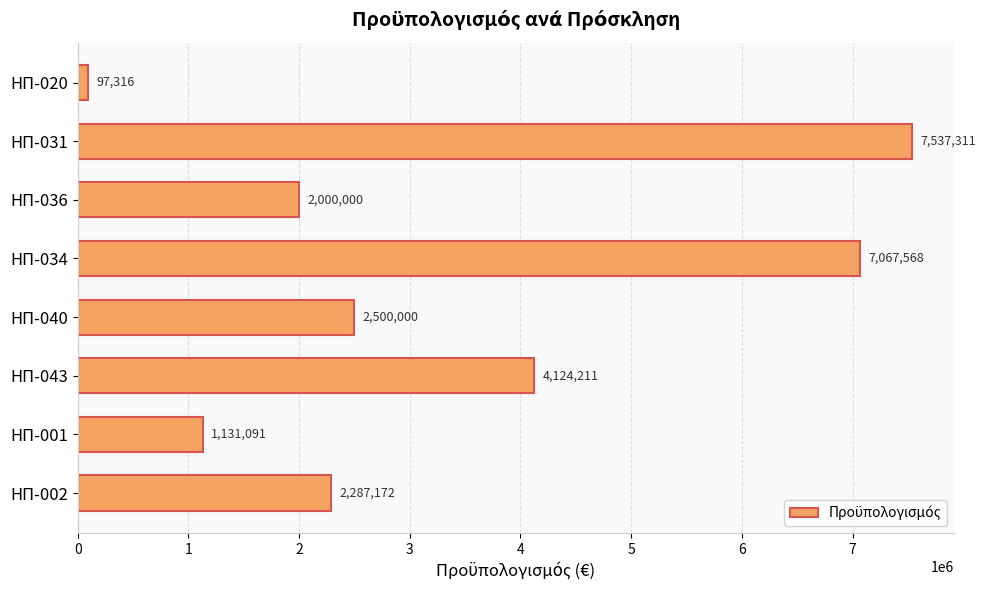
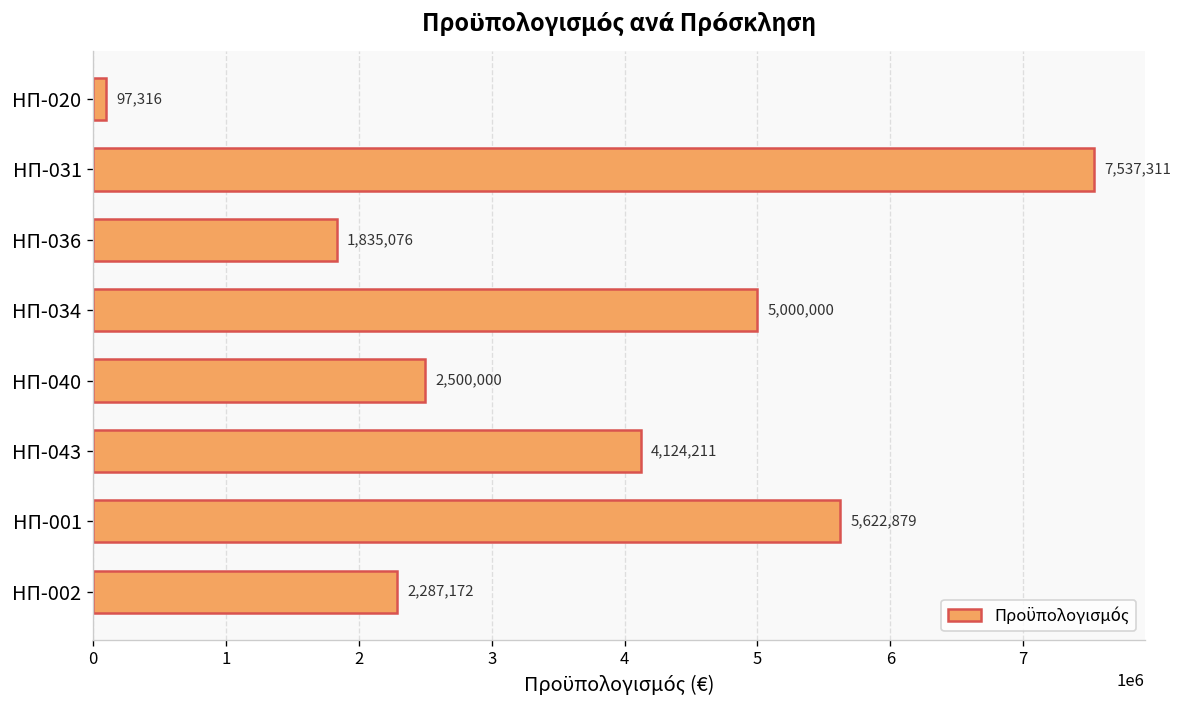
ΗΠ-036: 2,000,000 -> 1,835,076
ΗΠ-034: 7,067,568 -> 5,000,000
ΗΠ-001: 1,131,091 -> 5,622,879
